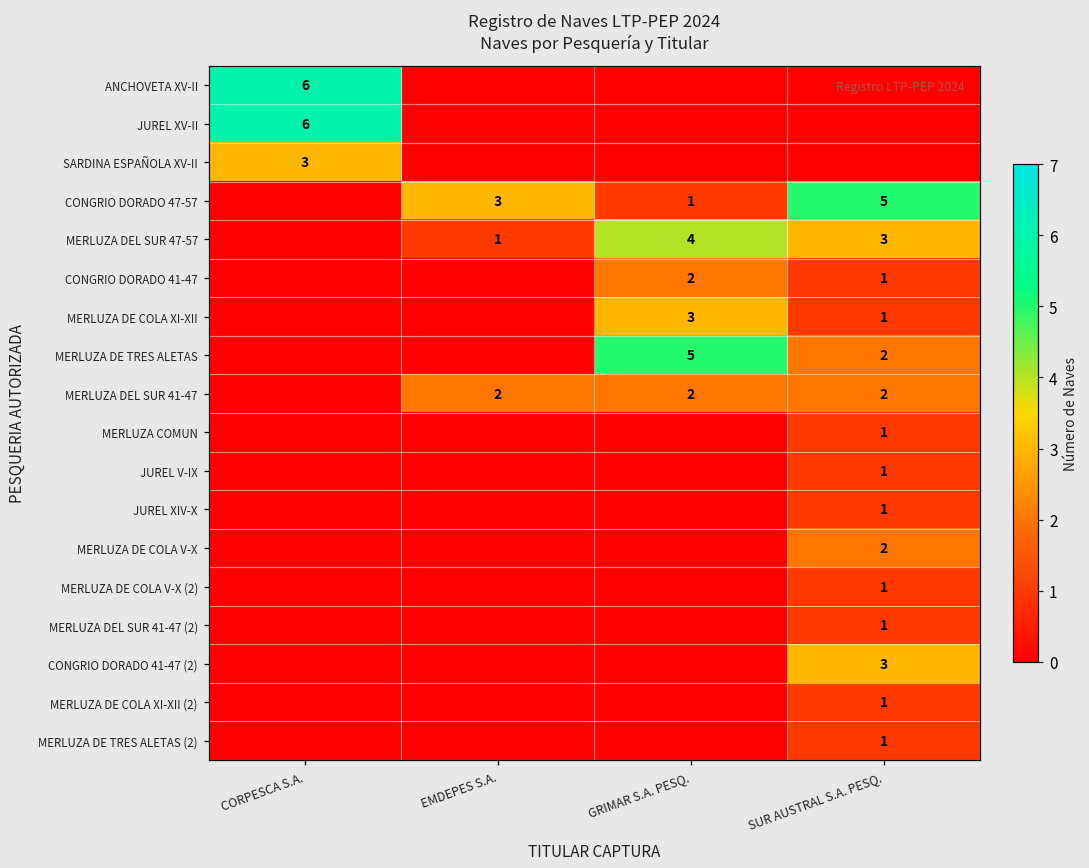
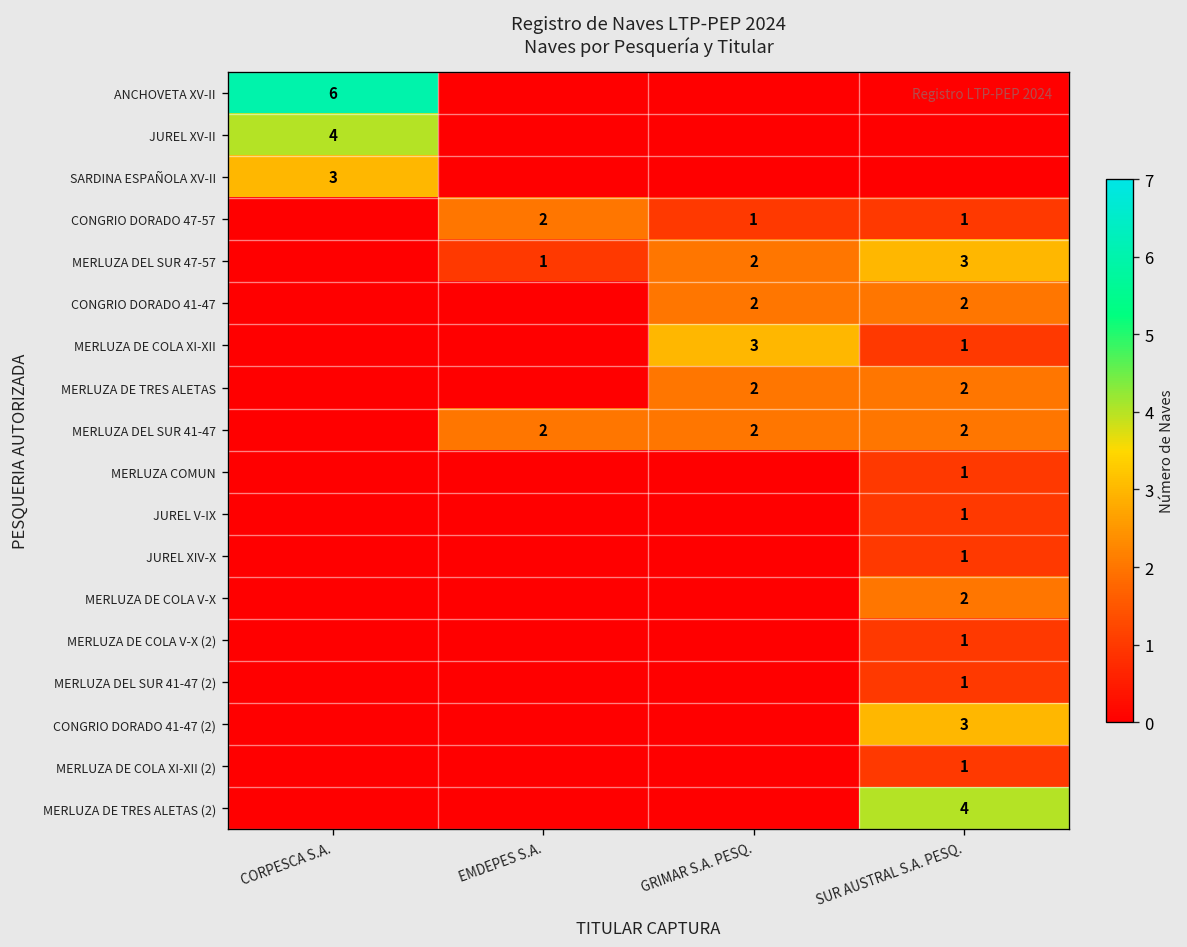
JUREL XV-II, CORPESCA S.A.: 6 -> 4
CONGRIO DORADO 47-57, EMDEPES S.A.: 3 -> 2
CONGRIO DORADO 47-57, SUR AUSTRAL S.A. PESQ.: 5 -> 1
MERLUZA DEL SUR 47-57, GRIMAR S.A. PESQ.: 4 -> 2
CONGRIO DORADO 41-47, SUR AUSTRAL S.A. PESQ.: 1 -> 2
MERLUZA DE TRES ALETAS, GRIMAR S.A. PESQ.: 5 -> 2
MERLUZA DE TRES ALETAS (2), SUR AUSTRAL S.A. PESQ.: 1 -> 4
